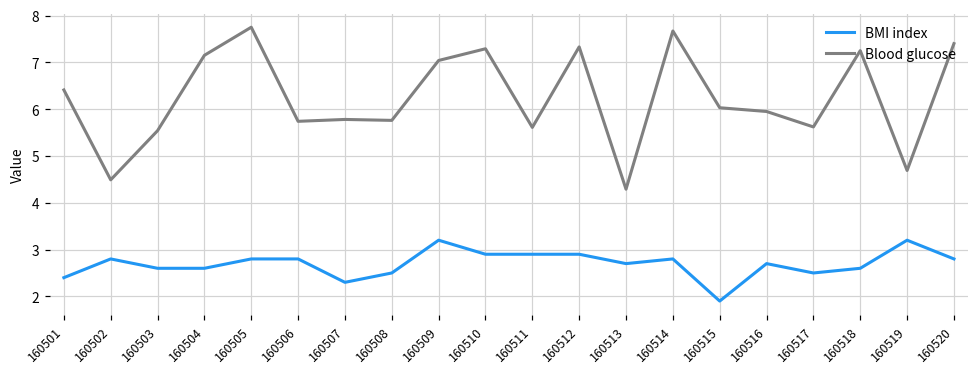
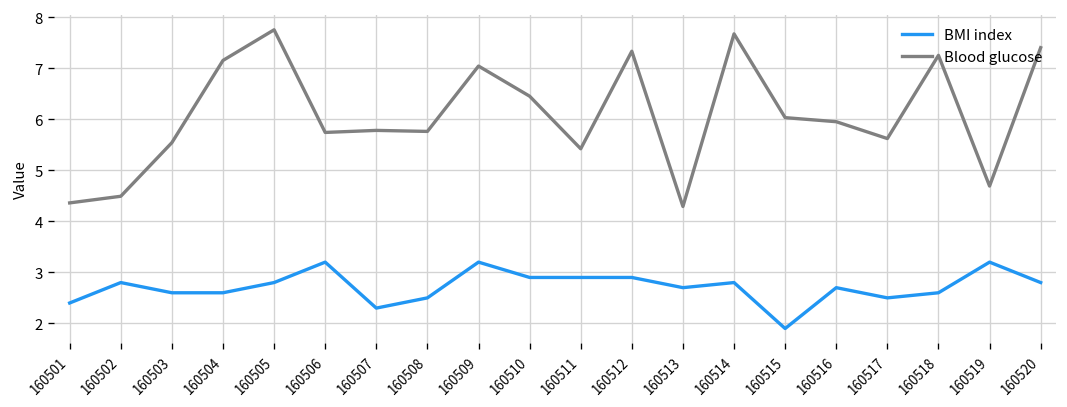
Blood glucose, 160501: 6.4 -> 4.4
BMI index, 160506: 2.8 -> 3.2
Blood glucose, 160510: 7.3 -> 6.5
Blood glucose, 160511: 5.6 -> 5.4
